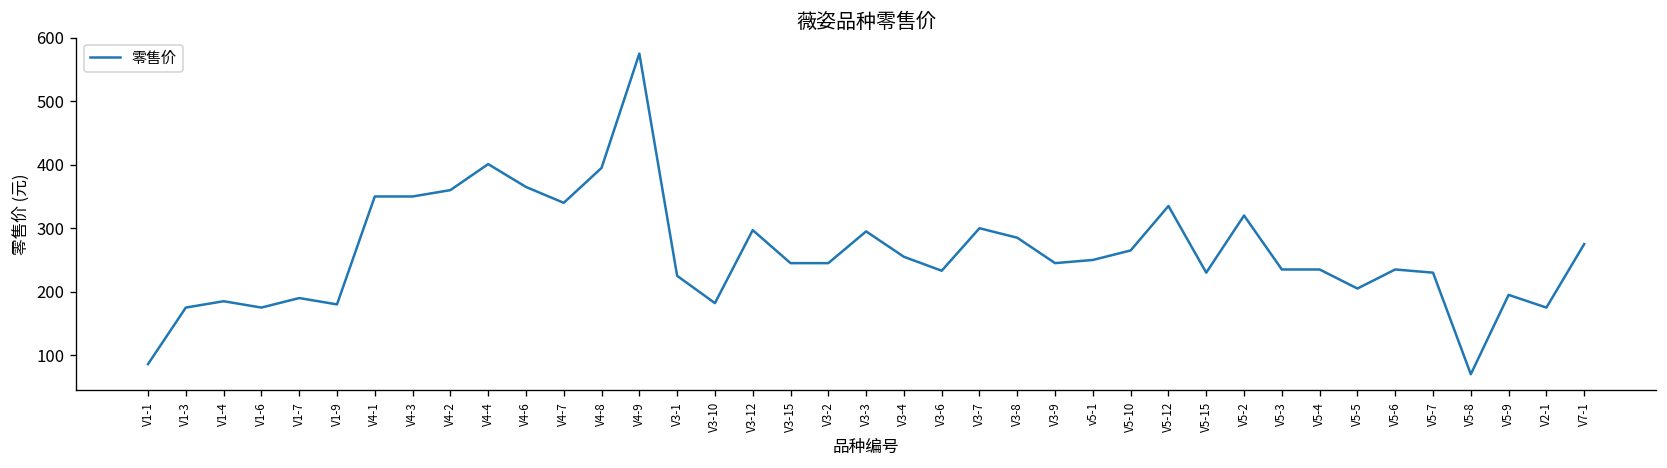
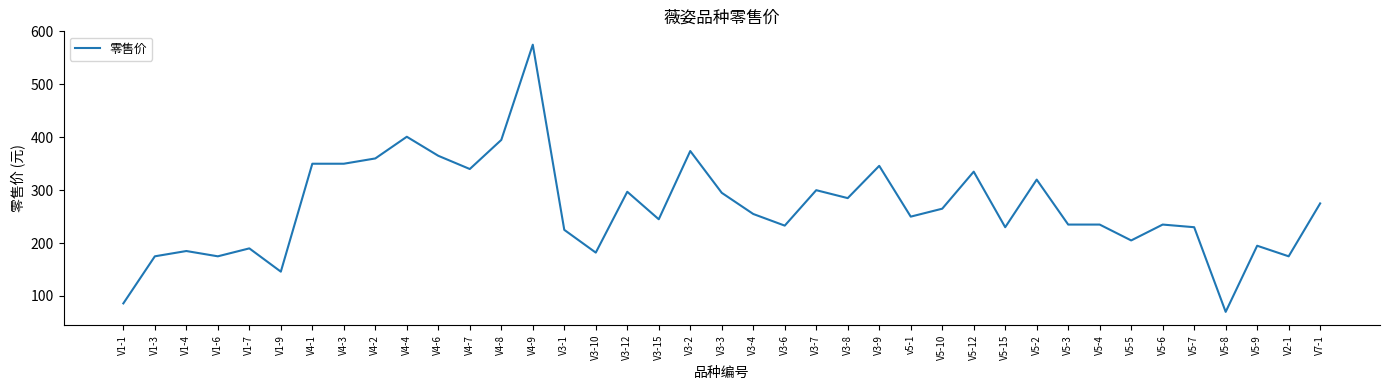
V1-9: 180 -> 150
V3-2: 250 -> 370
V3-9: 250 -> 350
